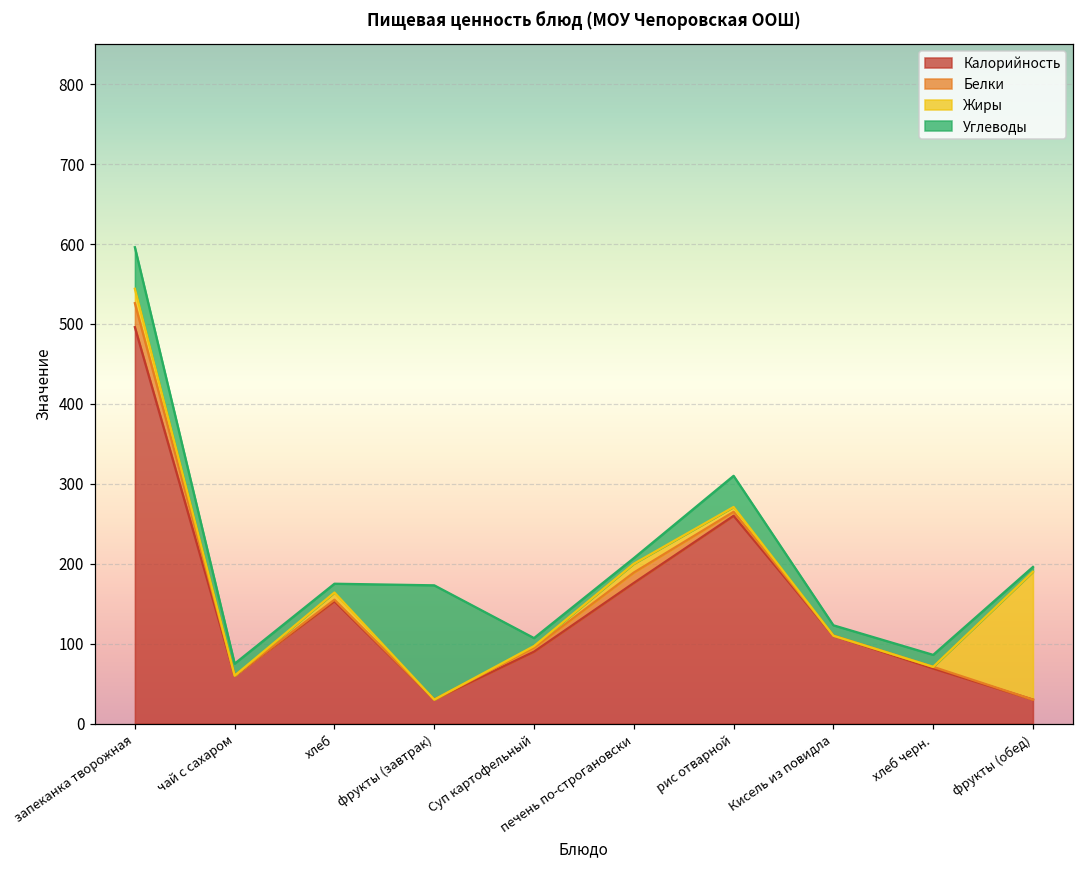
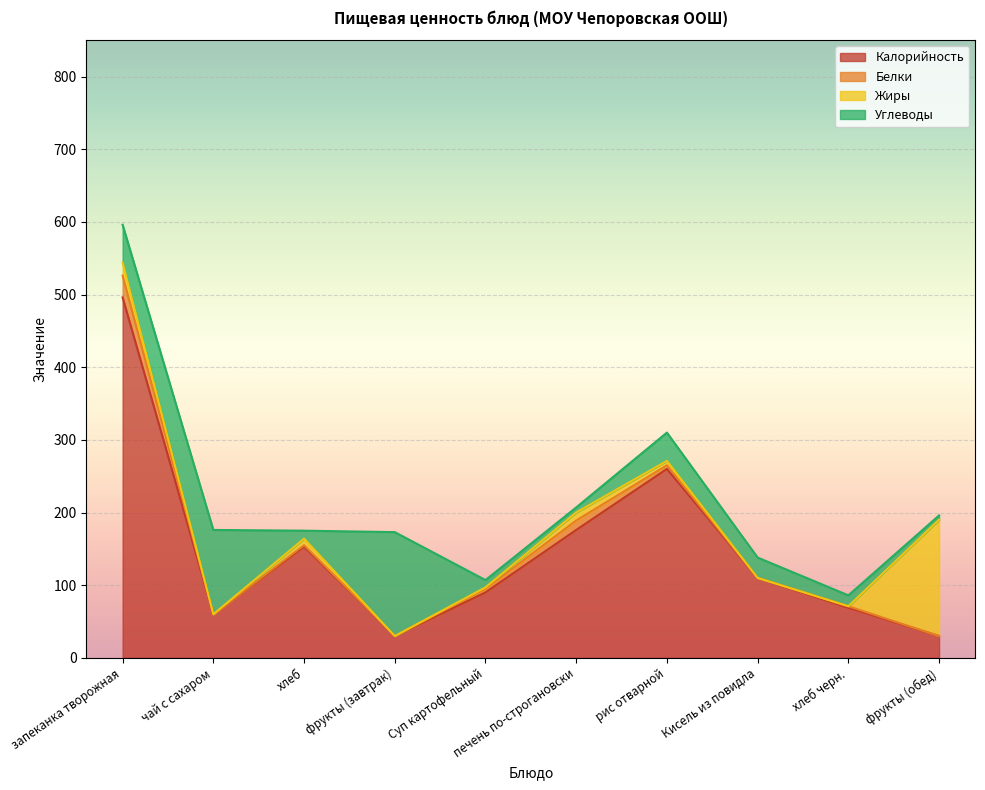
Углеводы, чай с сахаром: 20 -> 120
Углеводы, Кисель из повидла: 10 -> 30
